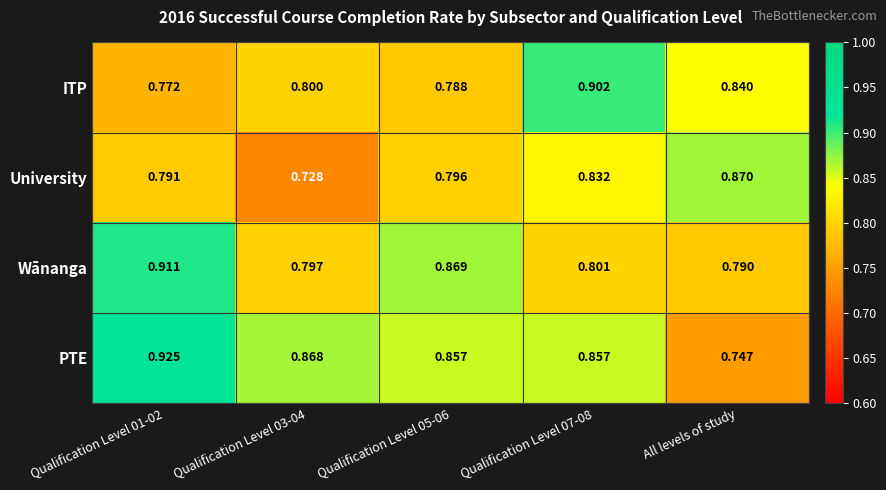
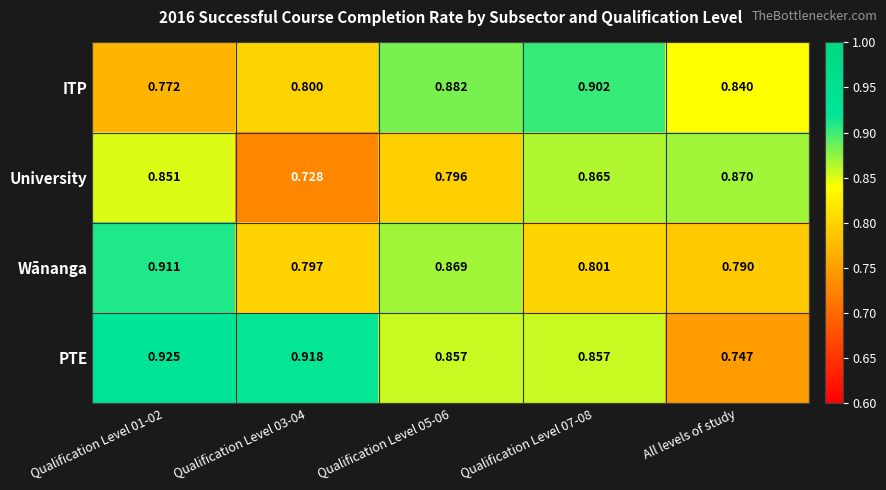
ITP, Qualification Level 05-06: 0.788 -> 0.882
University, Qualification Level 01-02: 0.791 -> 0.851
University, Qualification Level 07-08: 0.832 -> 0.865
PTE, Qualification Level 03-04: 0.868 -> 0.918
